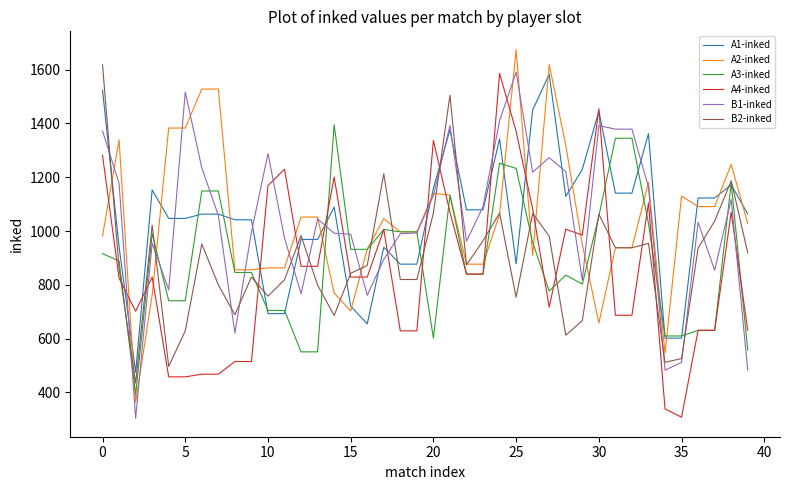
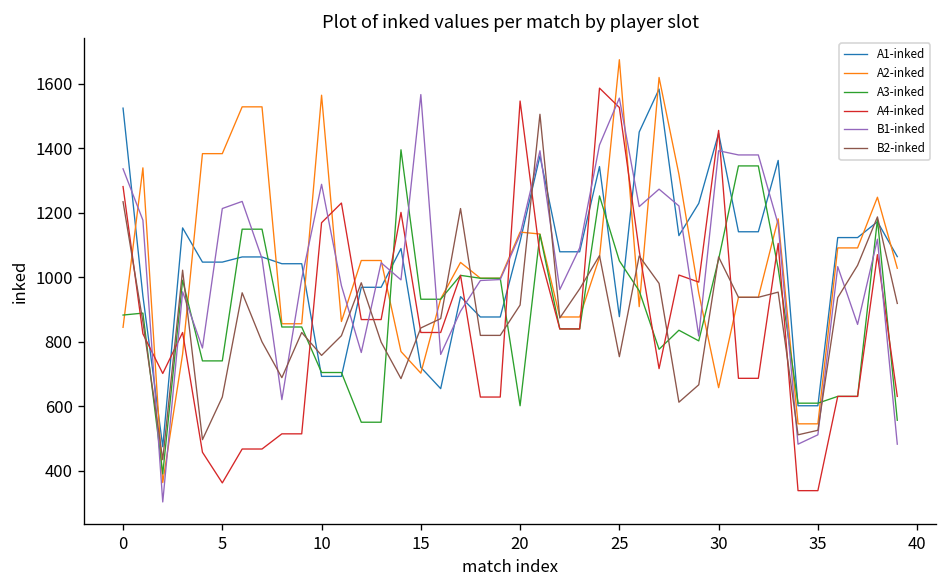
A2-inked, 0: 980 -> 850
A3-inked, 0: 920 -> 880
B1-inked, 0: 1370 -> 1340
B2-inked, 0: 1620 -> 1230
A4-inked, 5: 460 -> 360
B1-inked, 5: 1520 -> 1210
A2-inked, 10: 860 -> 1560
B1-inked, 15: 990 -> 1570
A1-inked, 20: 1160 -> 1110
A4-inked, 20: 1340 -> 1550
B2-inked, 20: 1070 -> 910
A3-inked, 25: 1230 -> 1050
A4-inked, 25: 1370 -> 1530
B1-inked, 25: 1590 -> 1560
A2-inked, 35: 1130 -> 550
A4-inked, 35: 310 -> 340
